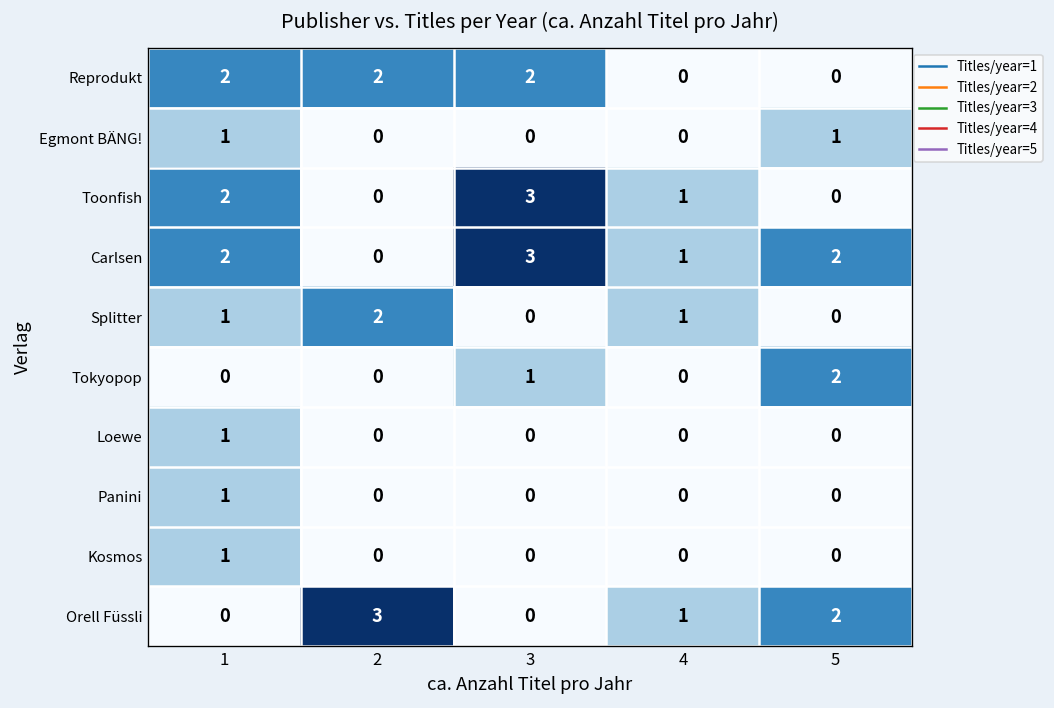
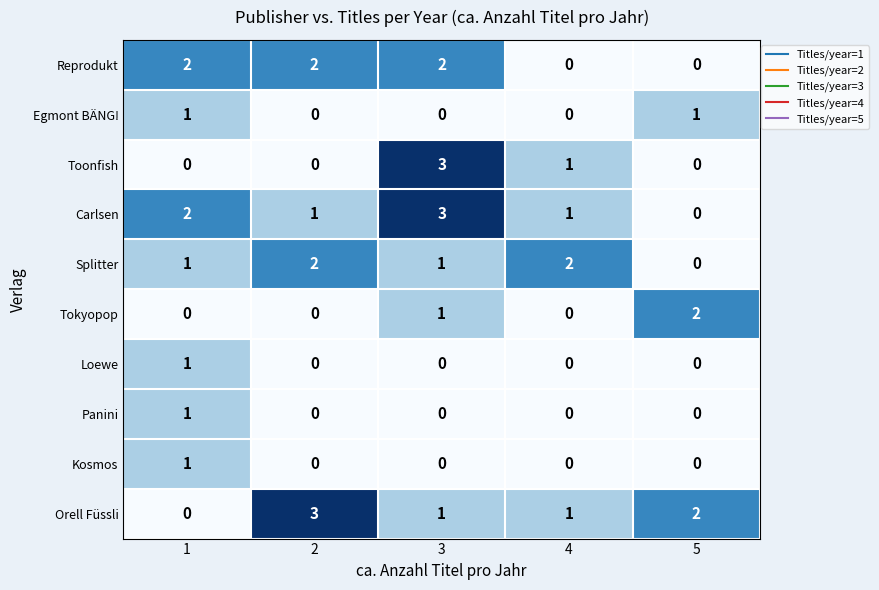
Toonfish, 1: 2 -> 0
Carlsen, 2: 0 -> 1
Carlsen, 5: 2 -> 0
Splitter, 3: 0 -> 1
Splitter, 4: 1 -> 2
Orell Füssli, 3: 0 -> 1
